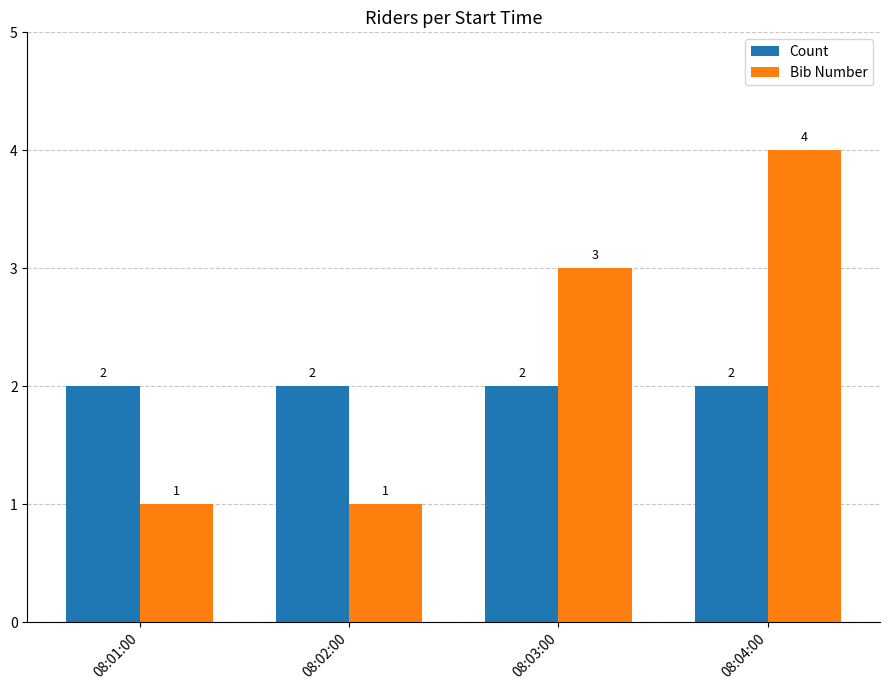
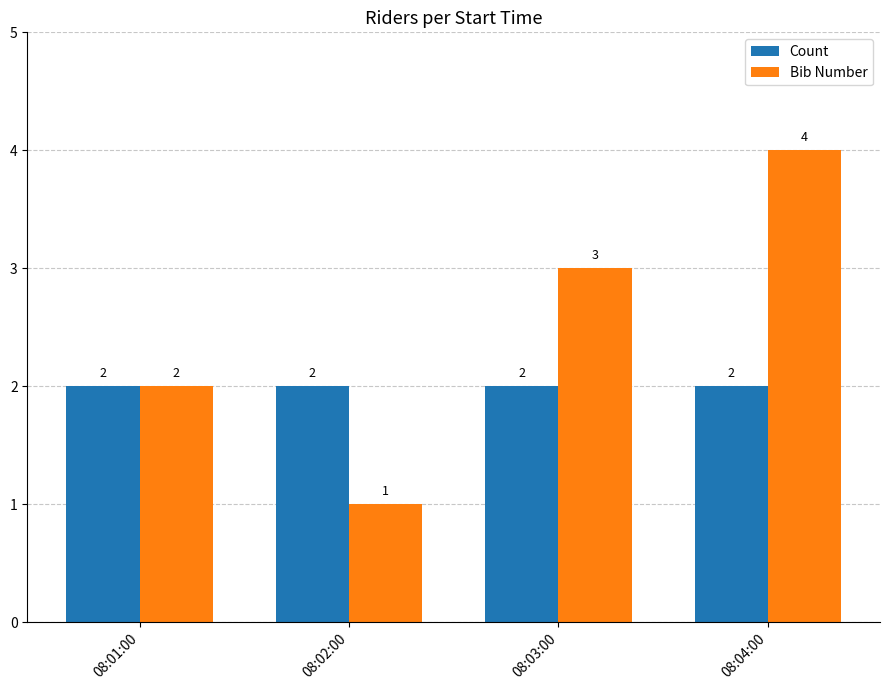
Bib Number, 08:01:00: 1 -> 2
